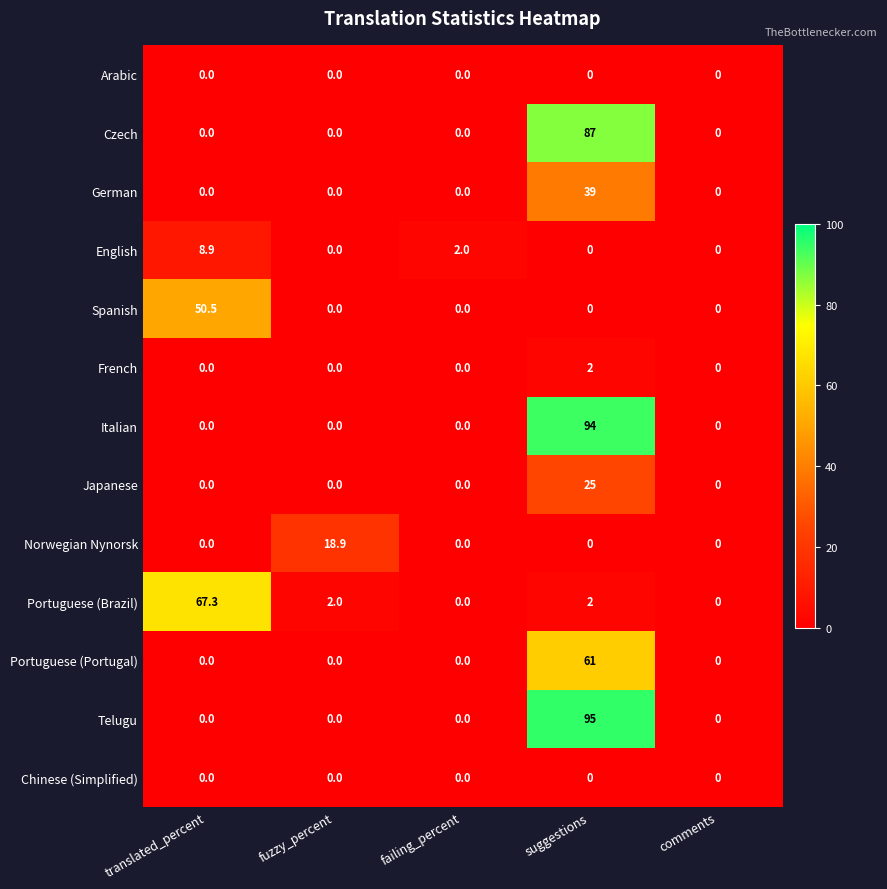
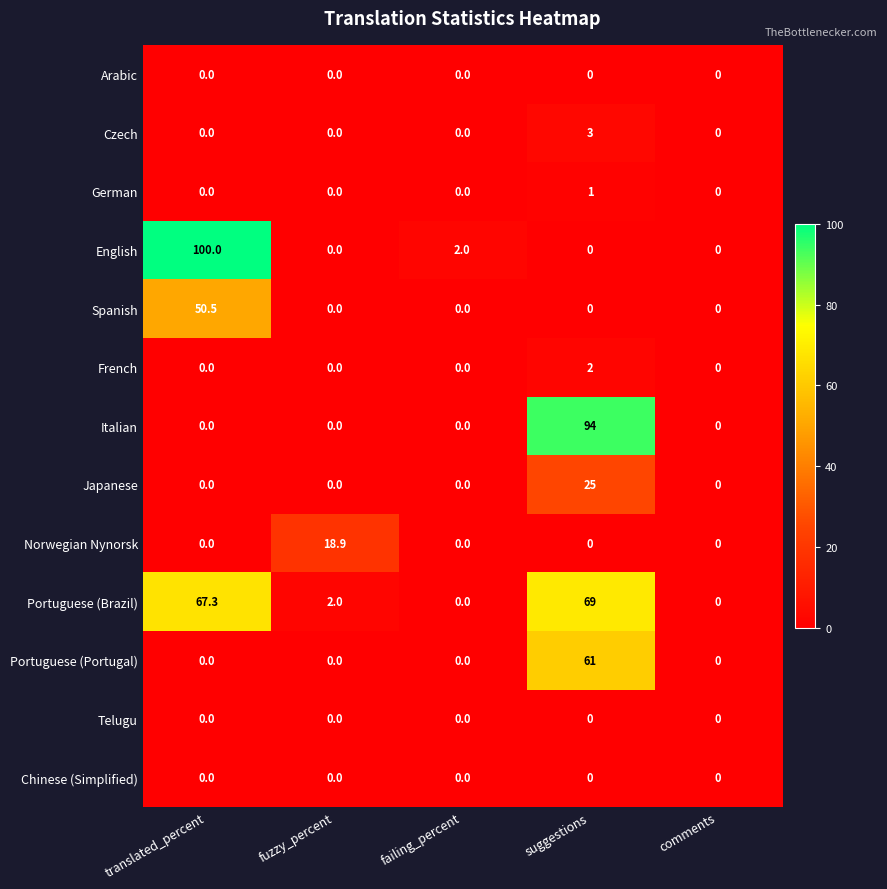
Czech, suggestions: 87 -> 3
German, suggestions: 39 -> 1
English, translated_percent: 8.9 -> 100.0
Portuguese (Brazil), suggestions: 2 -> 69
Telugu, suggestions: 95 -> 0
